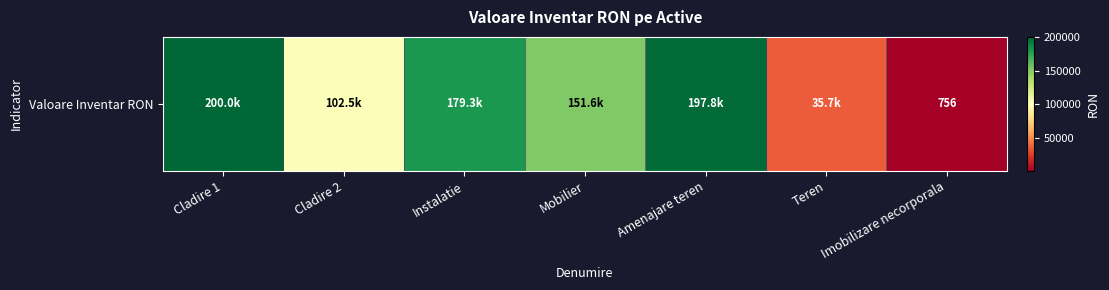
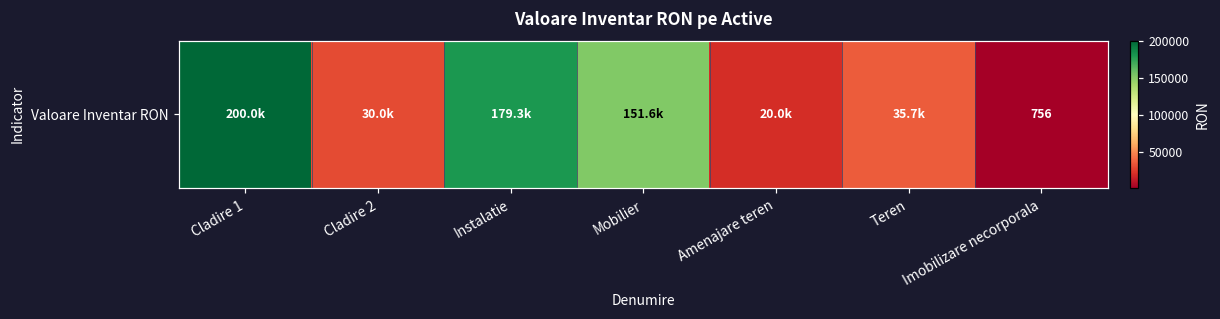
Valoare Inventar RON, Cladire 2: 102.5k -> 30.0k
Valoare Inventar RON, Amenajare teren: 197.8k -> 20.0k
